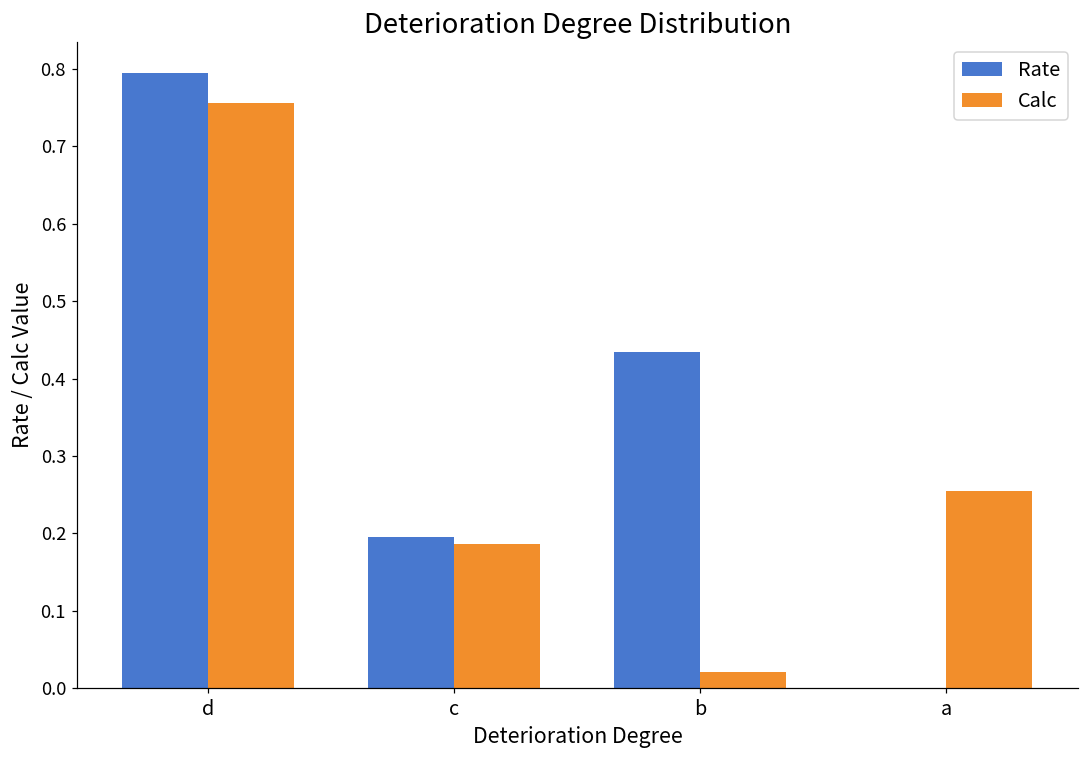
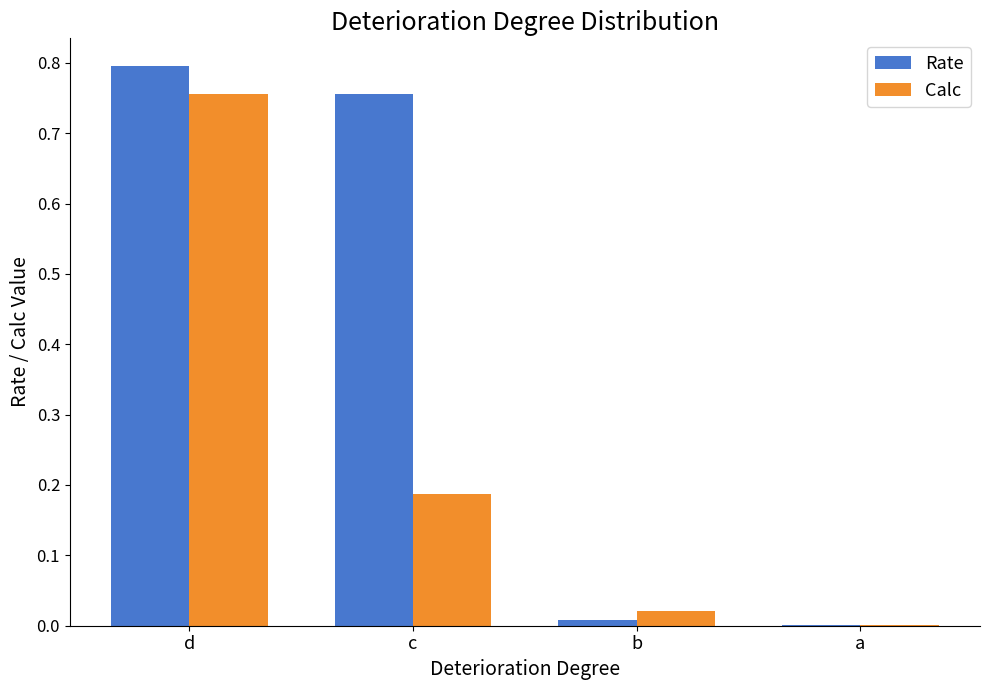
Rate, c: 0.20 -> 0.76
Rate, b: 0.44 -> 0.01
Calc, a: 0.25 -> 0.00
